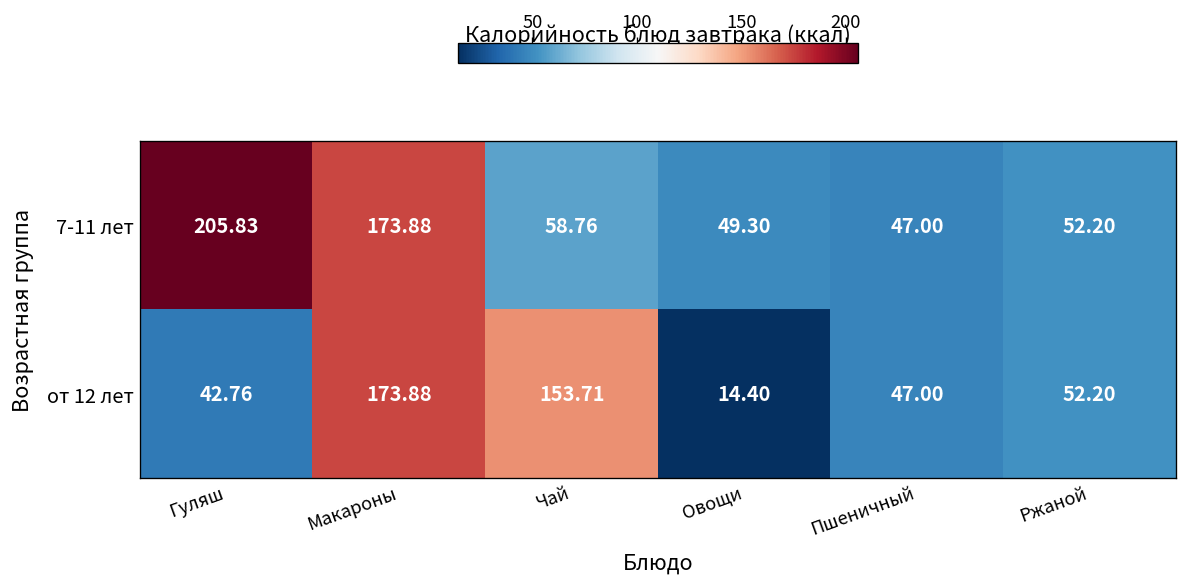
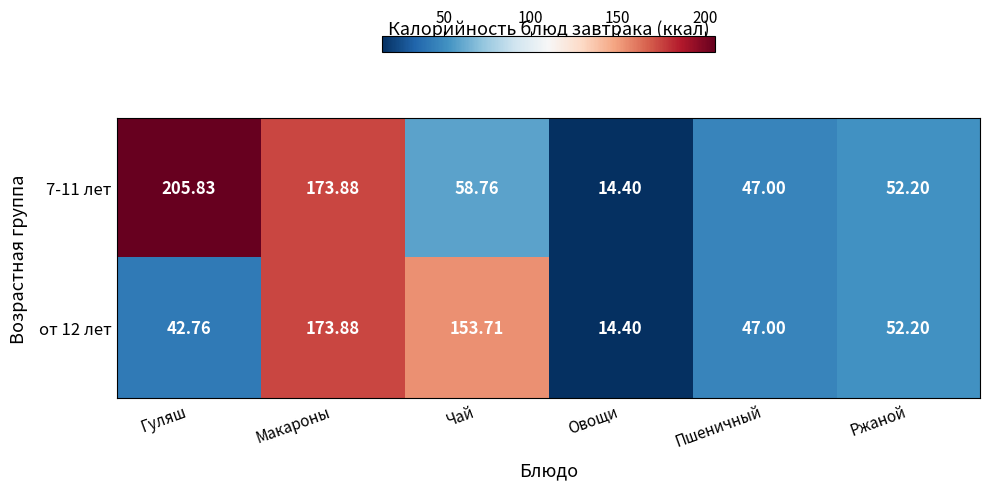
7-11 лет, Овощи: 49.30 -> 14.40
